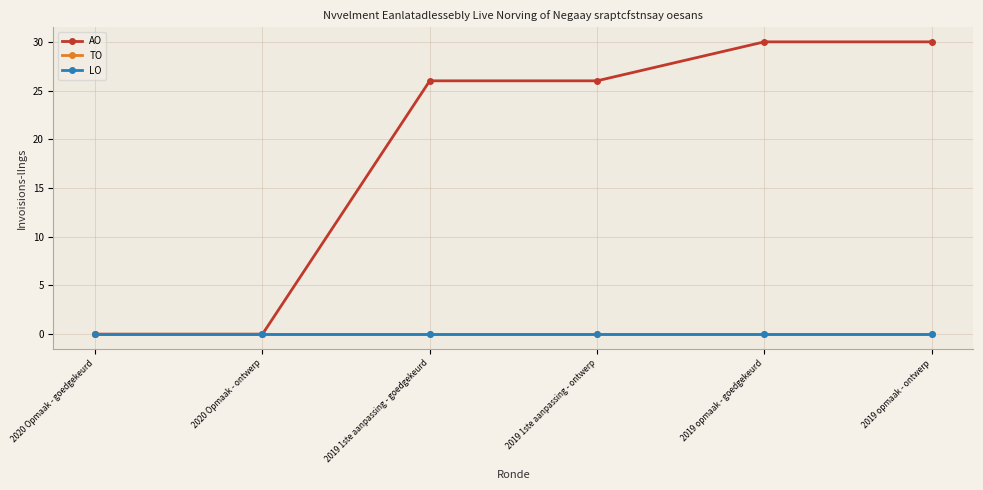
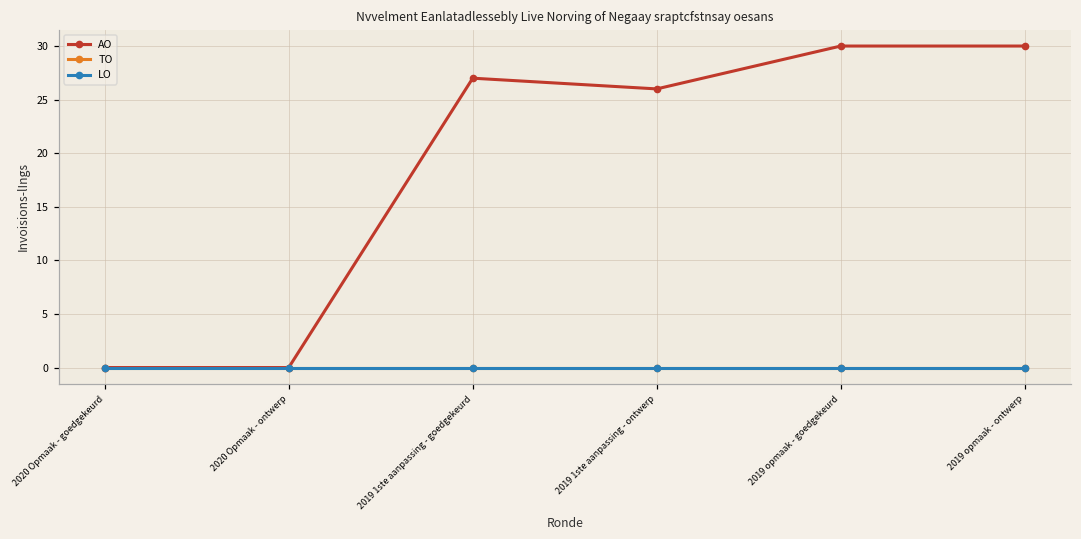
AO, 2019 1ste aanpassing - goedgekeurd: 26 -> 27
